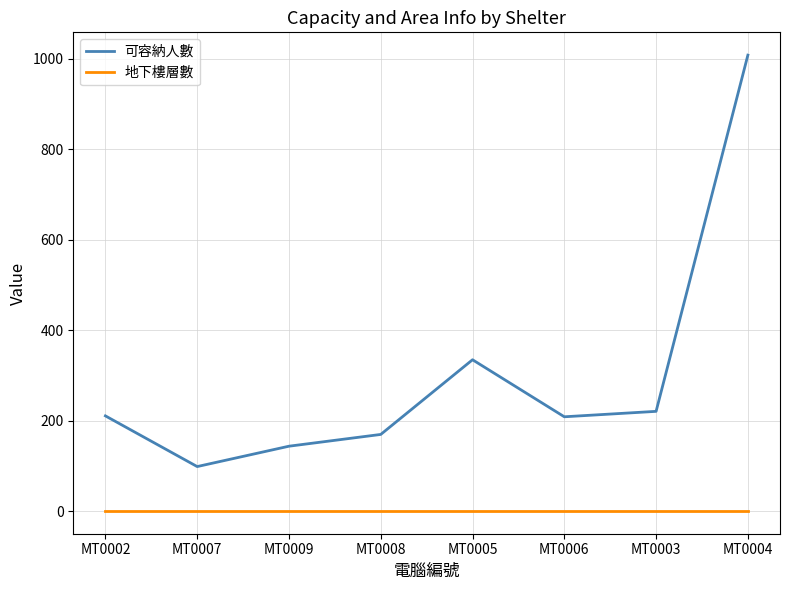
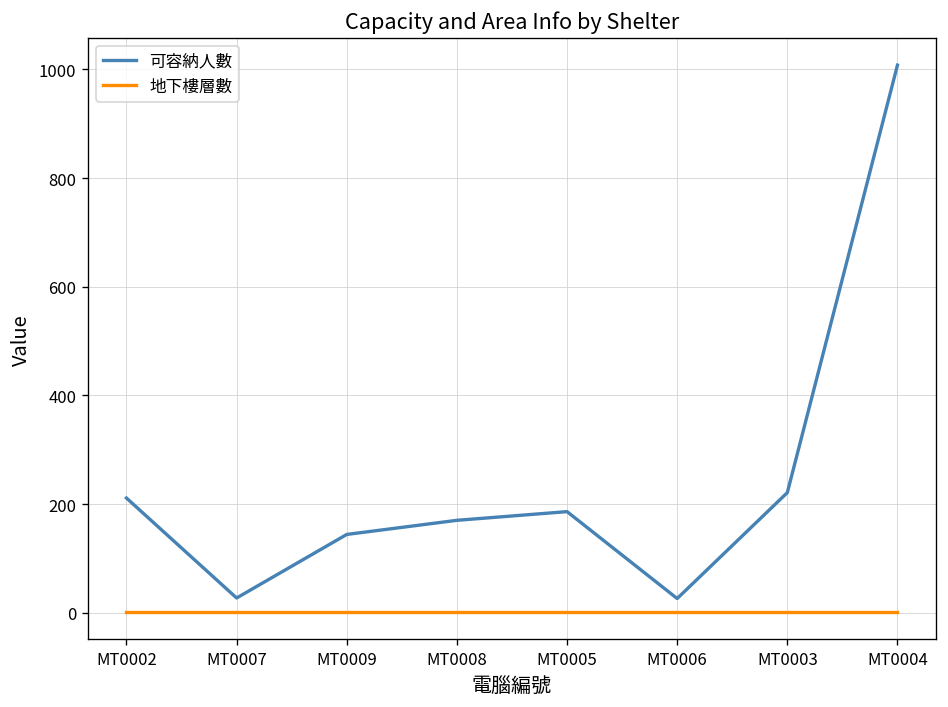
可容納人數, MT0007: 100 -> 30
可容納人數, MT0005: 340 -> 190
可容納人數, MT0006: 210 -> 30
